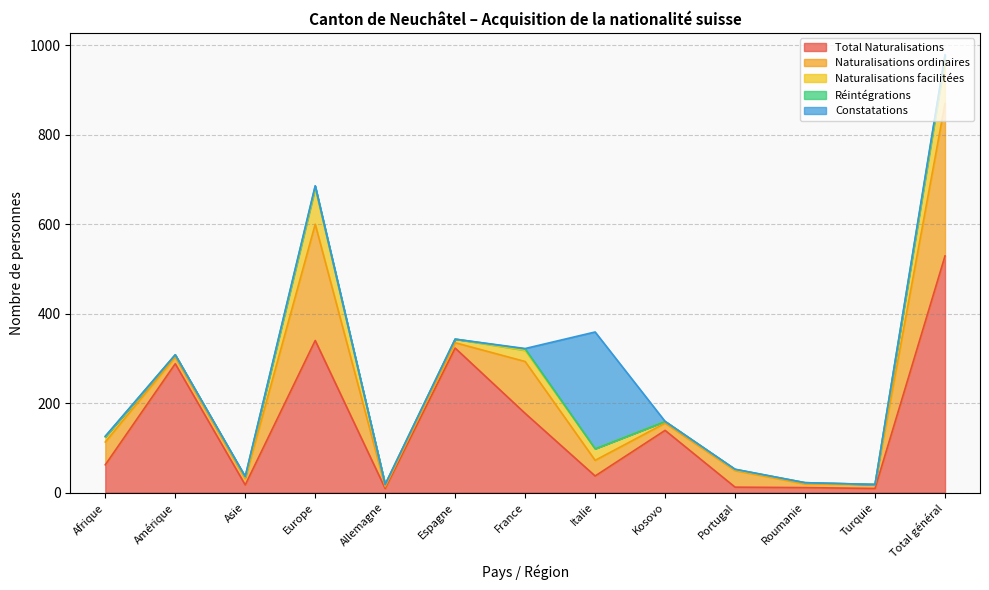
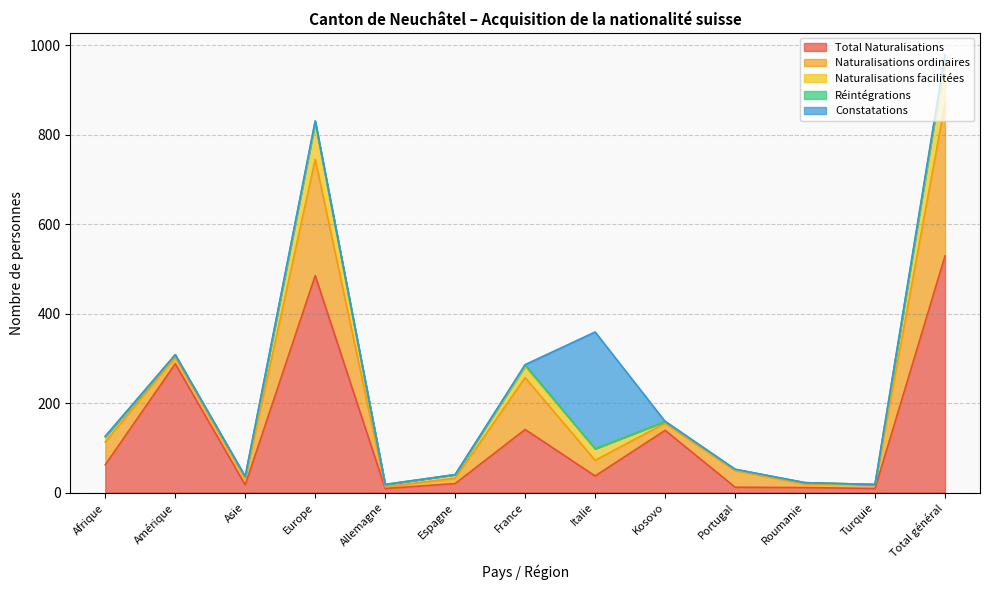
Total Naturalisations, Europe: 340 -> 490
Total Naturalisations, Espagne: 320 -> 20
Total Naturalisations, France: 180 -> 140
